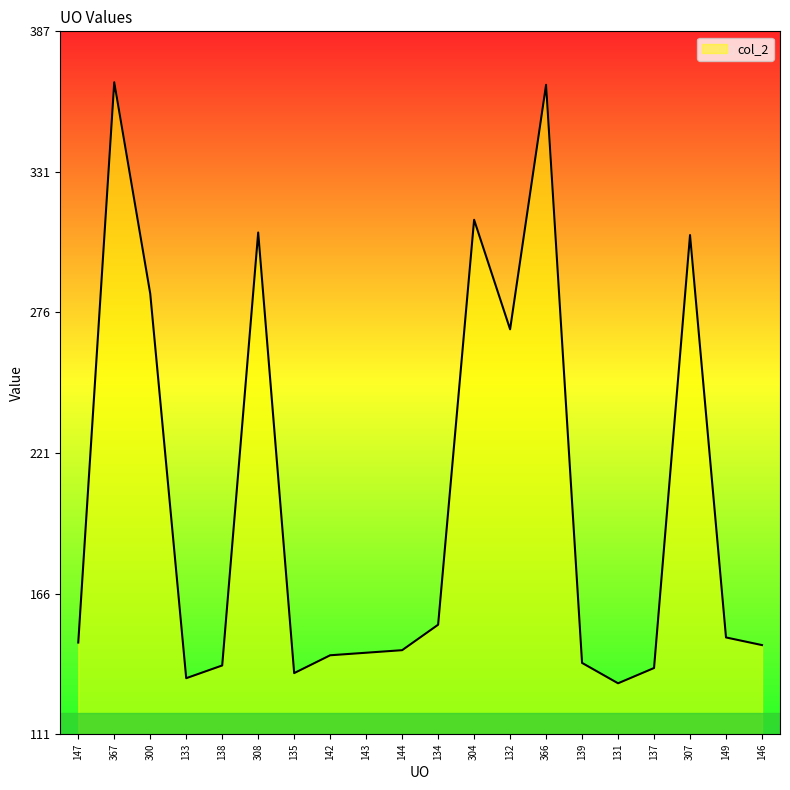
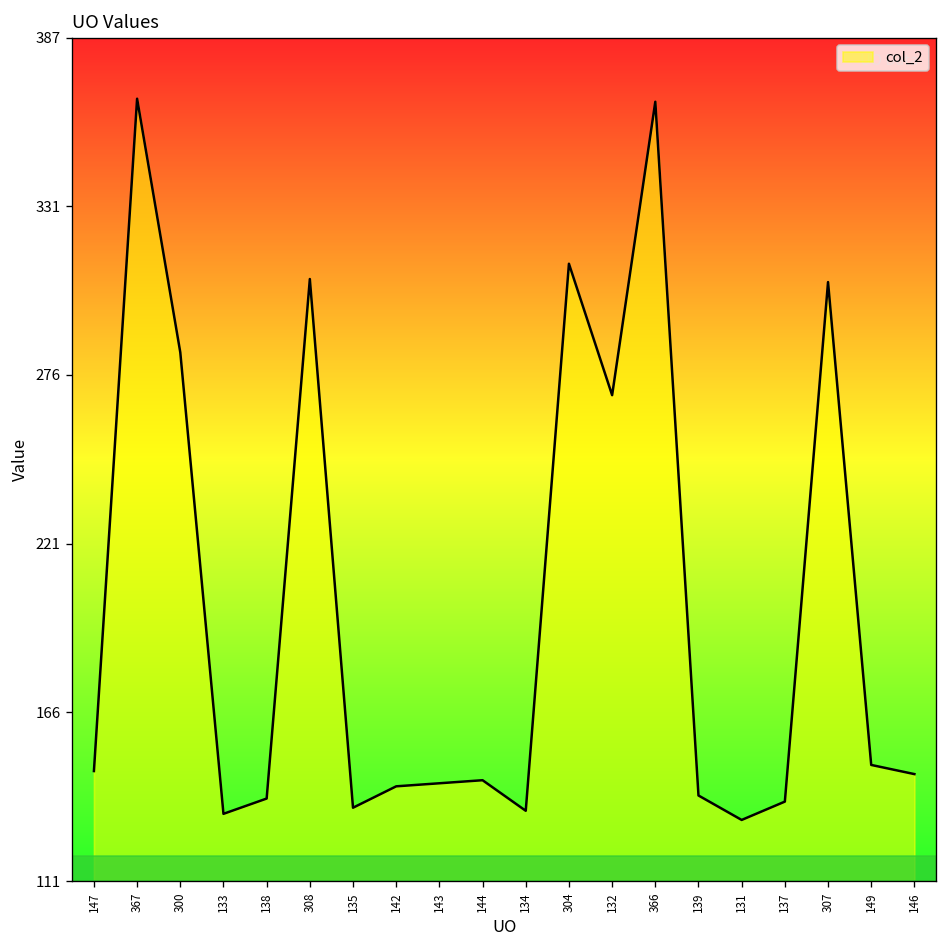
134: 154 -> 134
